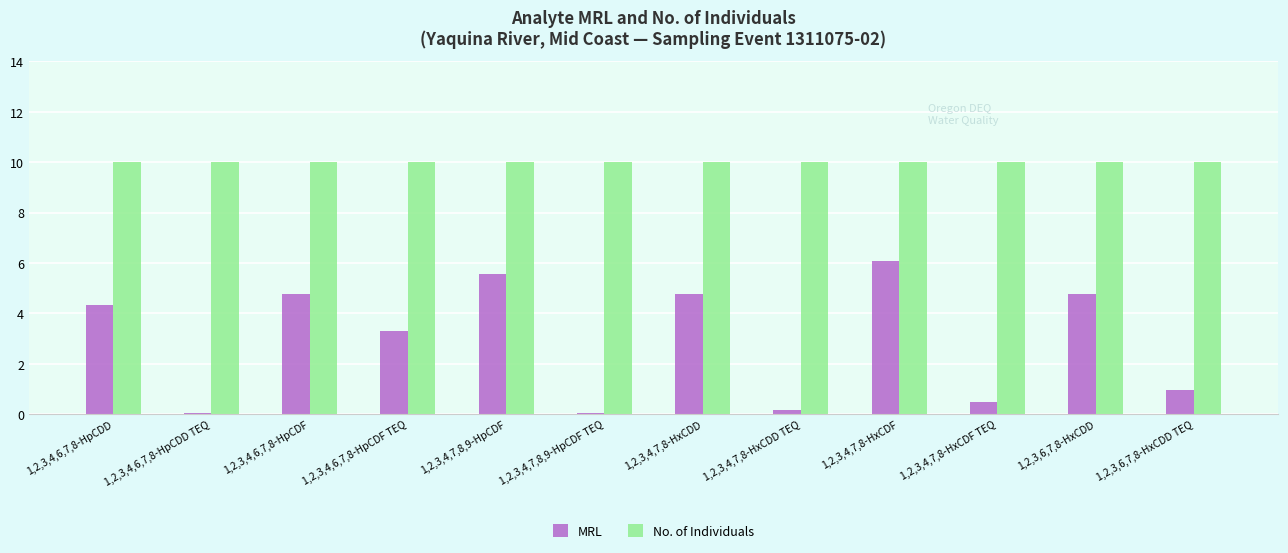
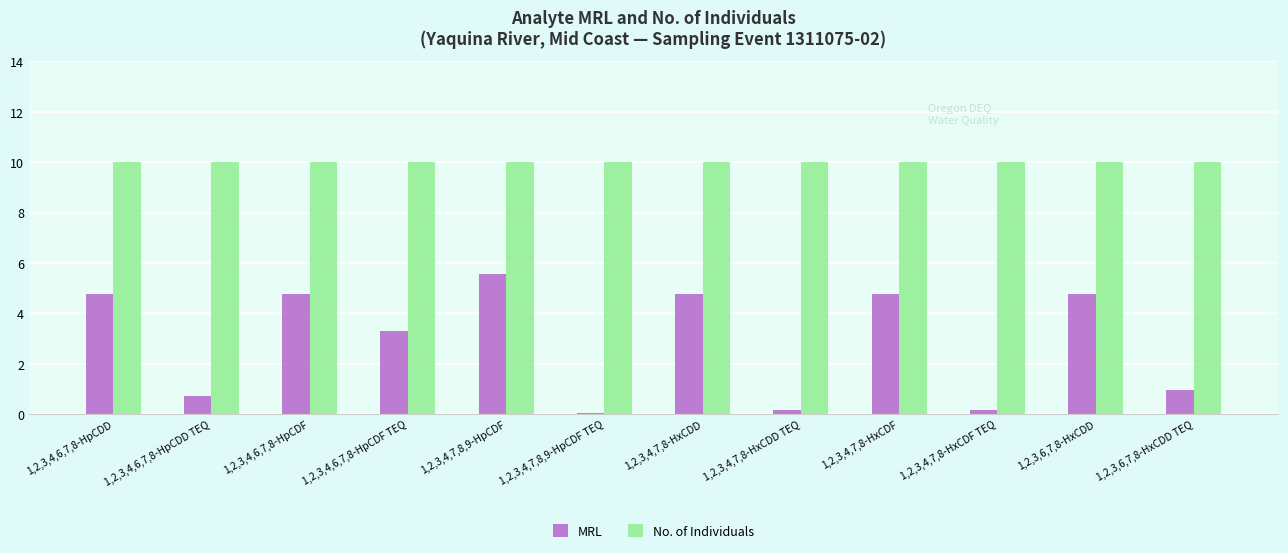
MRL, 1,2,3,4,6,7,8-HpCDD: 4.3 -> 4.8
MRL, 1,2,3,4,6,7,8-HpCDD TEQ: 0.0 -> 0.7
MRL, 1,2,3,4,7,8-HxCDF: 6.1 -> 4.8
MRL, 1,2,3,4,7,8-HxCDF TEQ: 0.5 -> 0.2
